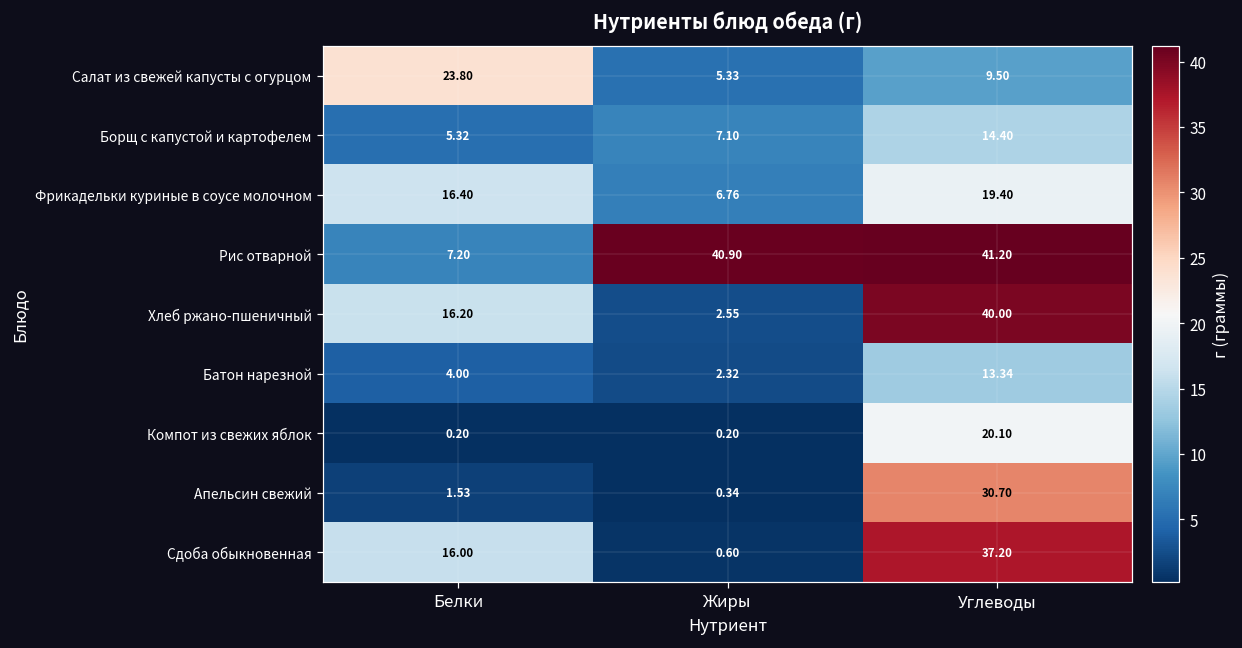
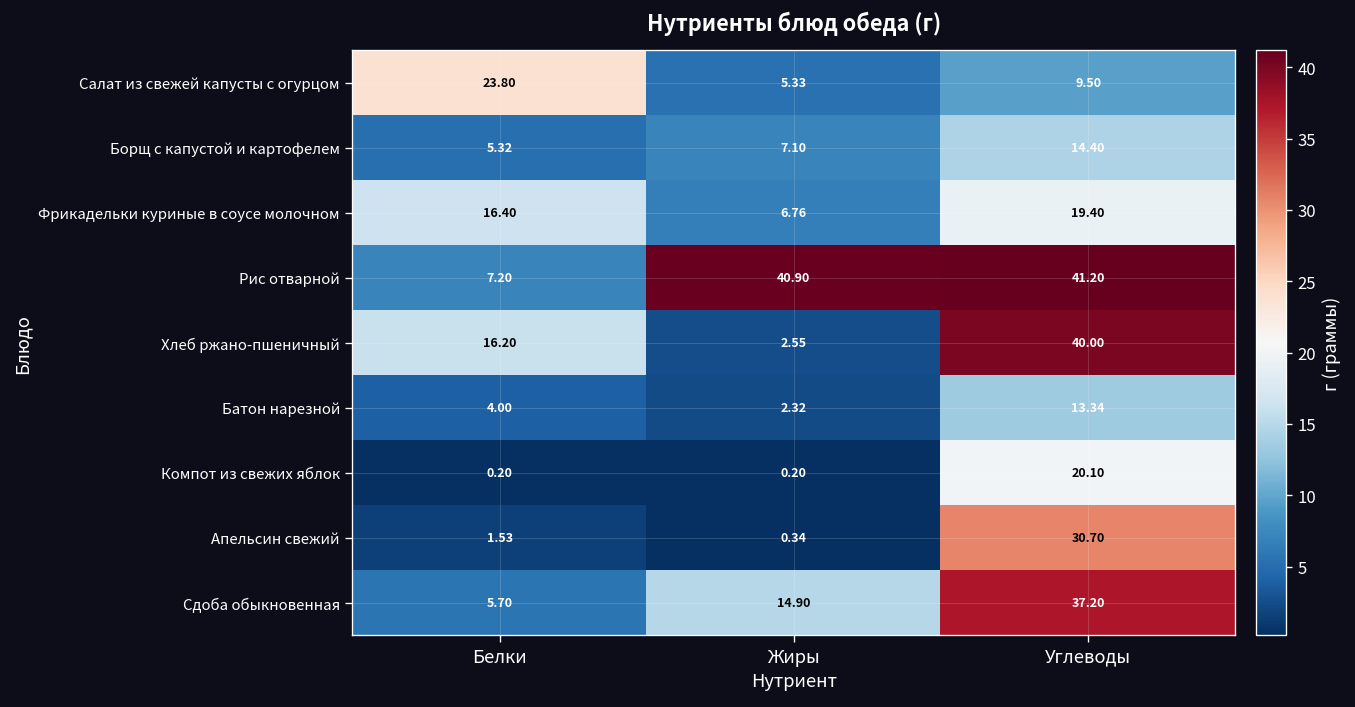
Сдоба обыкновенная, Белки: 16.00 -> 5.70
Сдоба обыкновенная, Жиры: 0.60 -> 14.90
